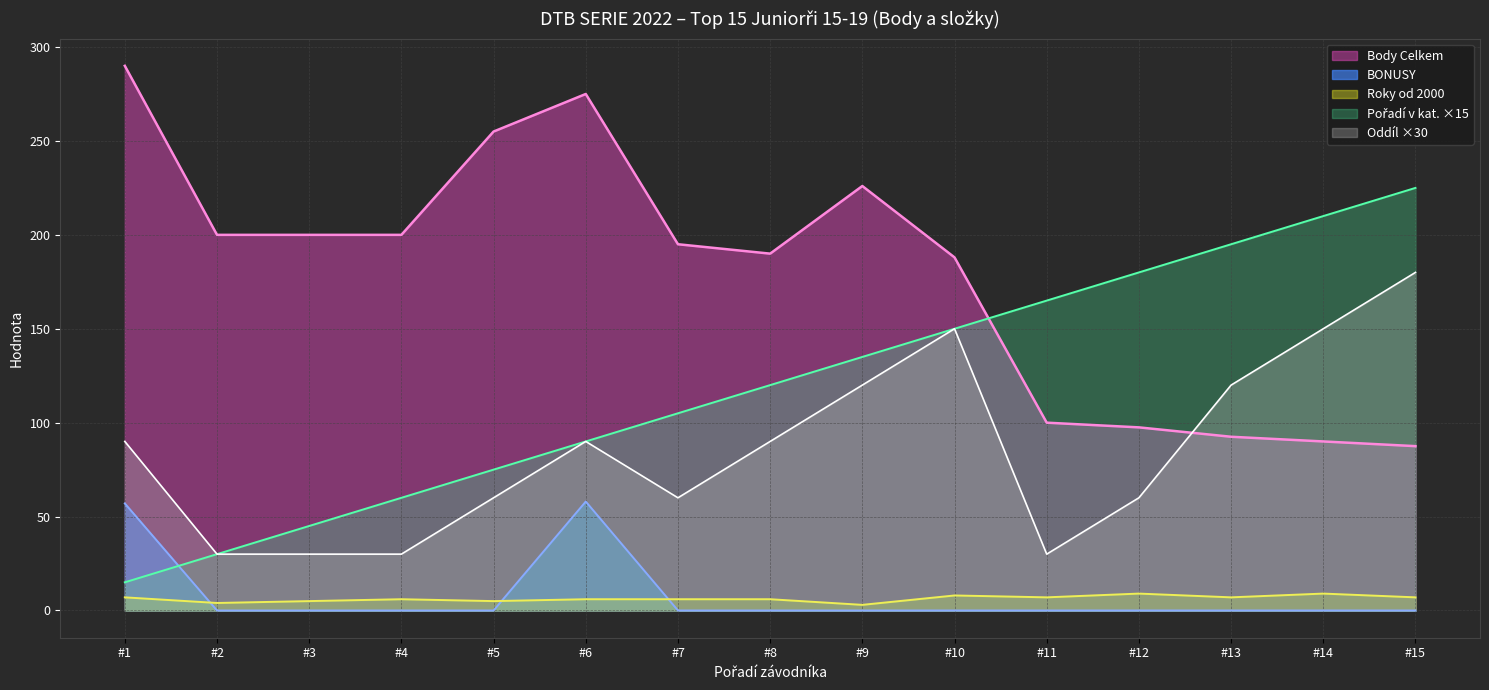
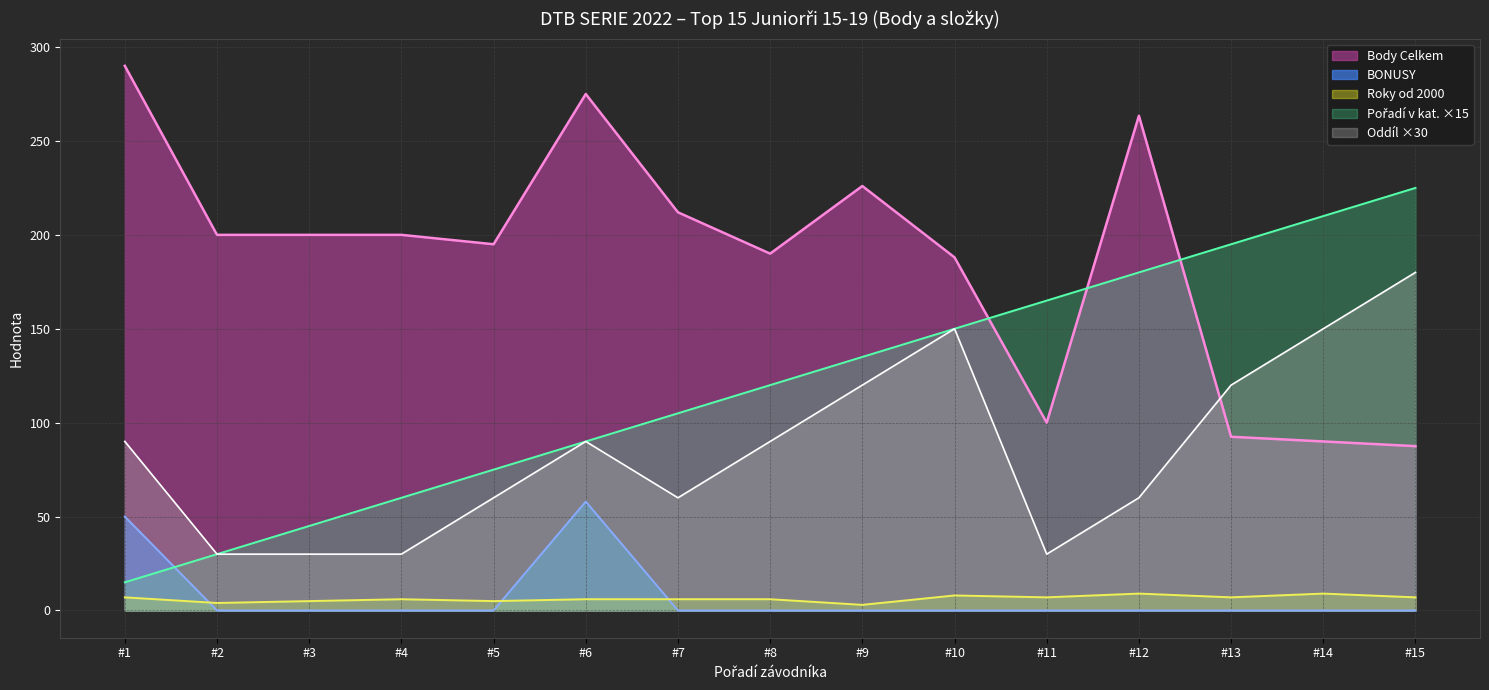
BONUSY, #1: 57 -> 50
Body Celkem, #5: 255 -> 195
Body Celkem, #7: 195 -> 212
Body Celkem, #12: 98 -> 263
